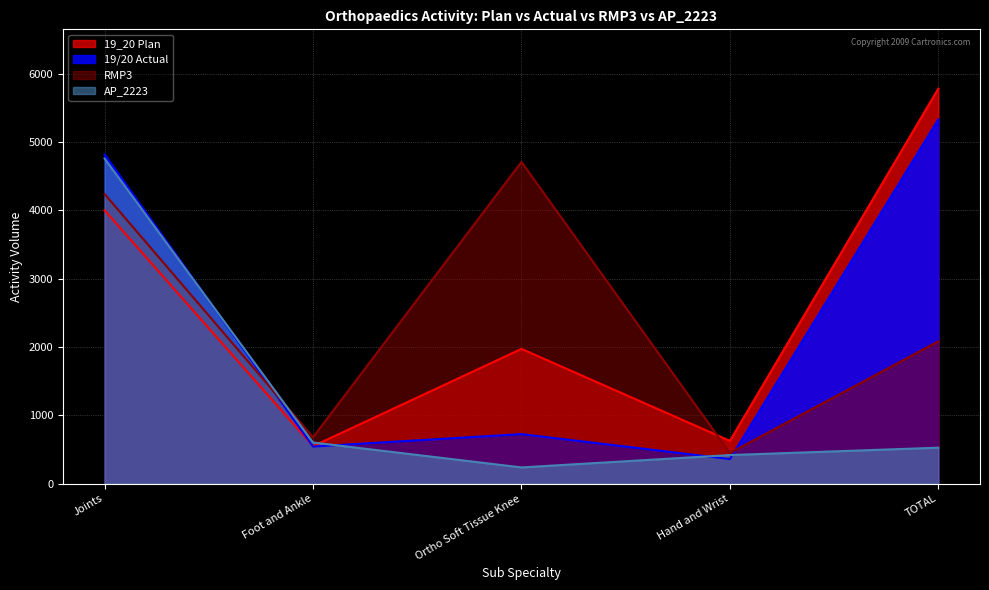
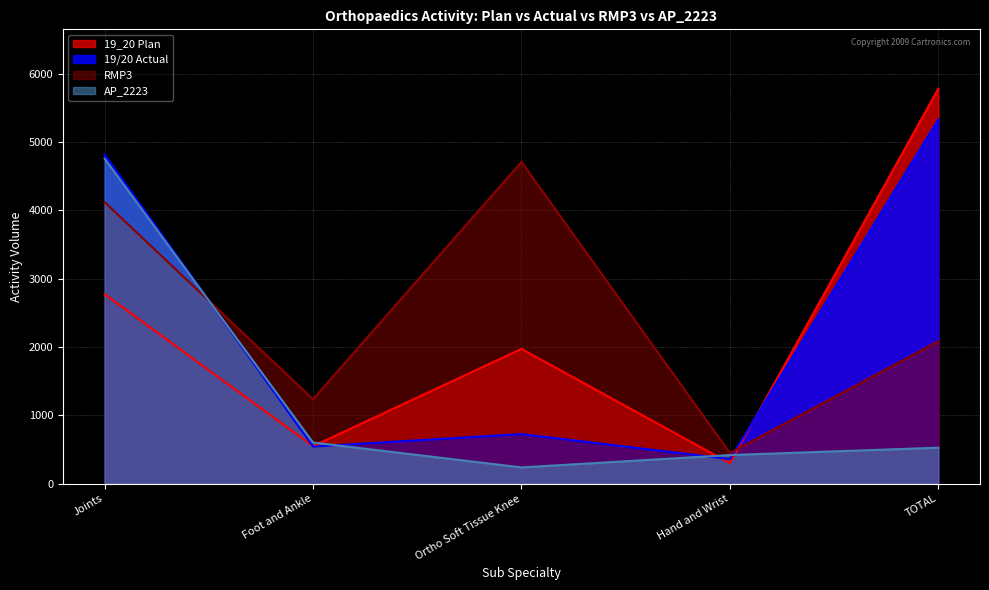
19_20 Plan, Joints: 4000 -> 2800
RMP3, Joints: 4200 -> 4100
RMP3, Foot and Ankle: 700 -> 1200
19_20 Plan, Hand and Wrist: 600 -> 300
